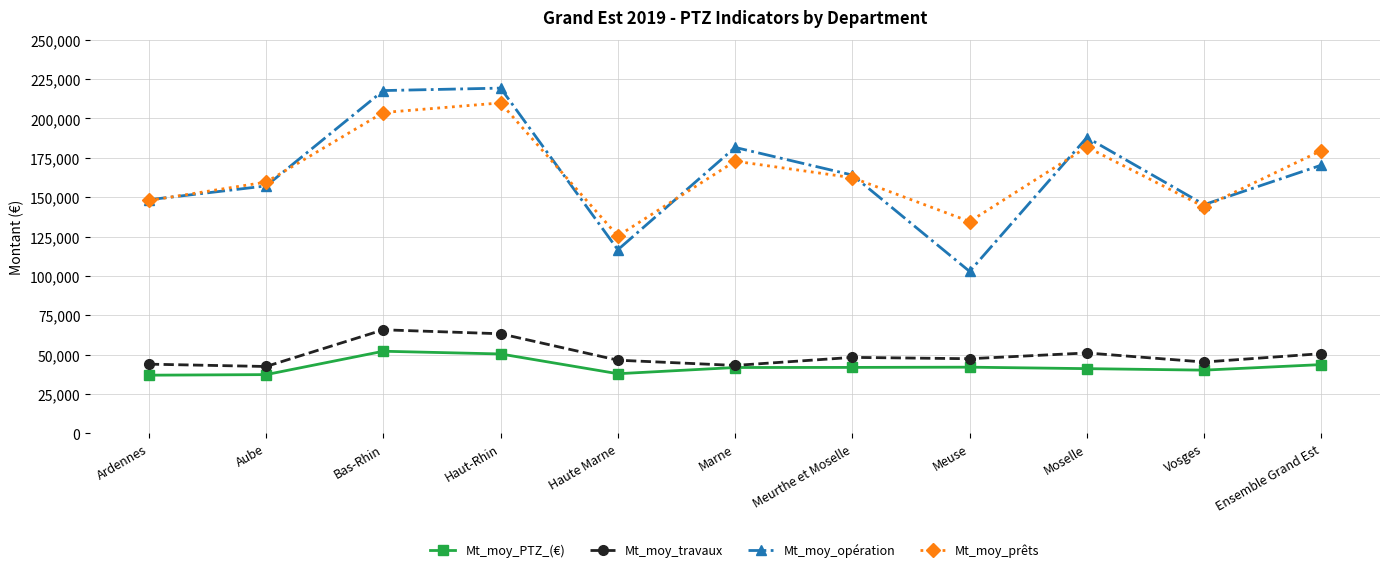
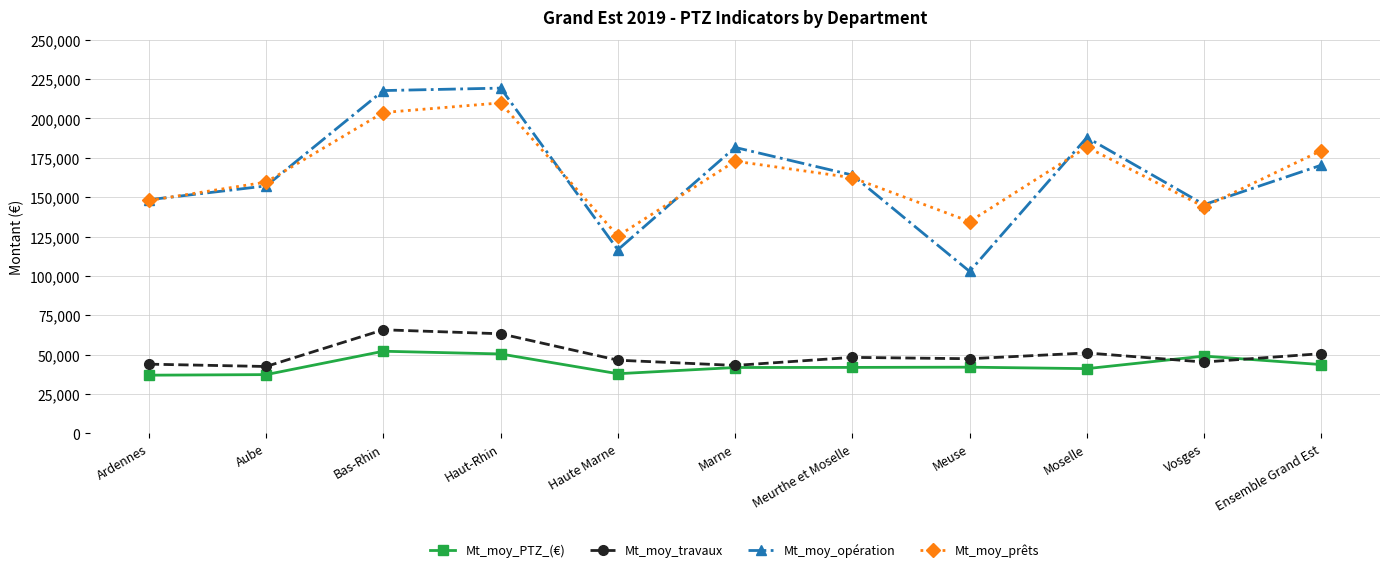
Mt_moy_PTZ_(€), Vosges: 40,000 -> 49,000
